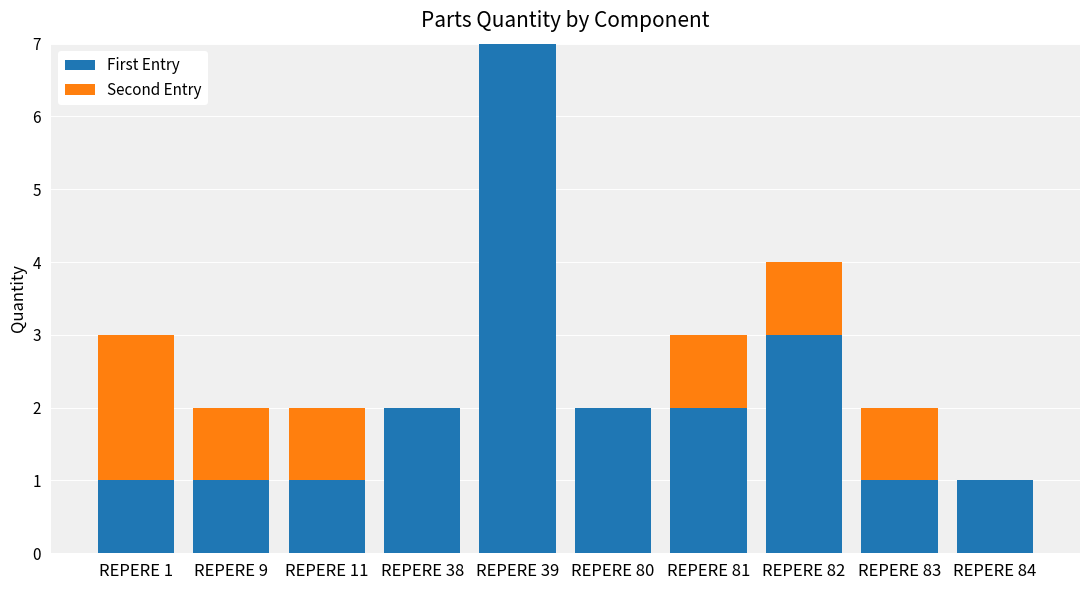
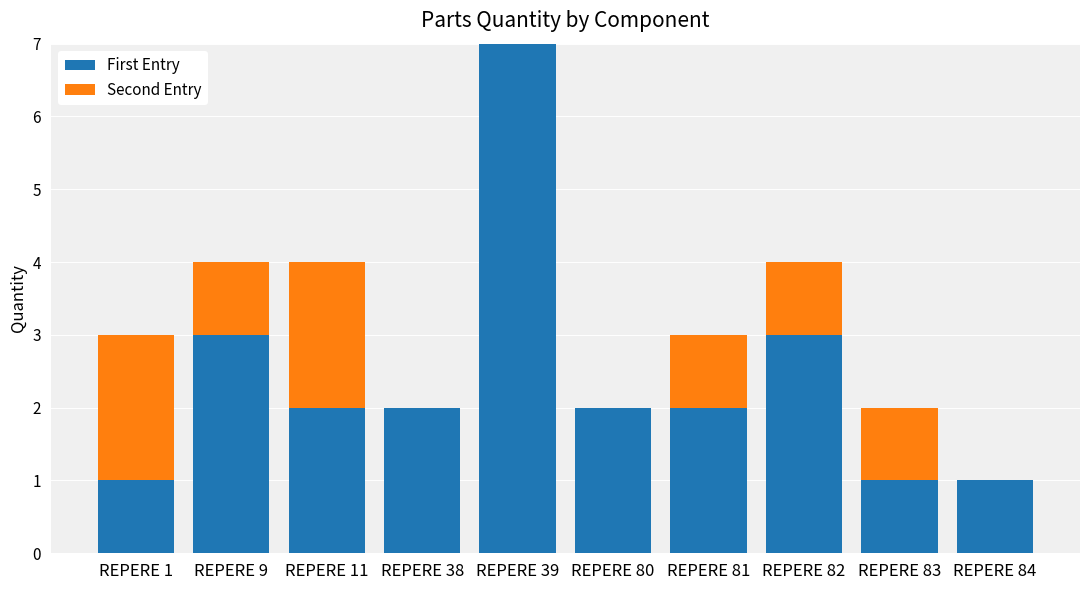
First Entry, REPERE 9: 1 -> 3
First Entry, REPERE 11: 1 -> 2
Second Entry, REPERE 11: 1 -> 2
